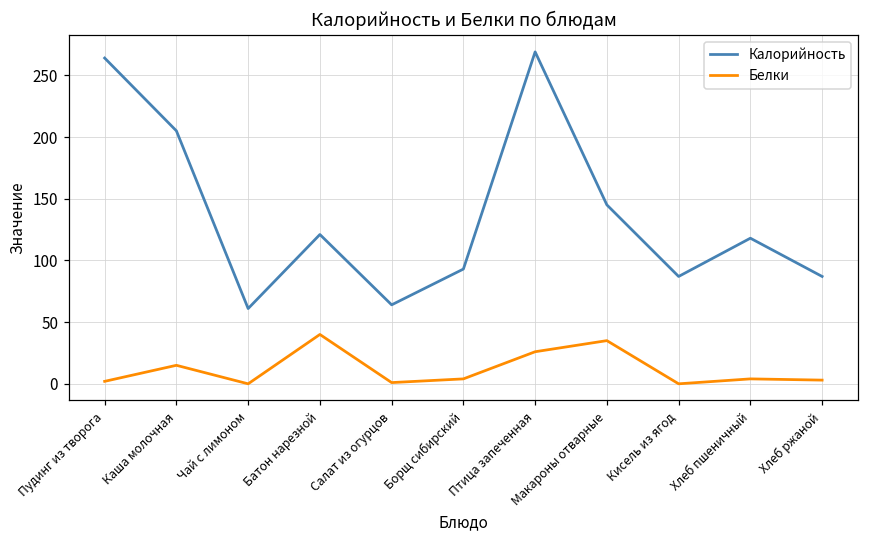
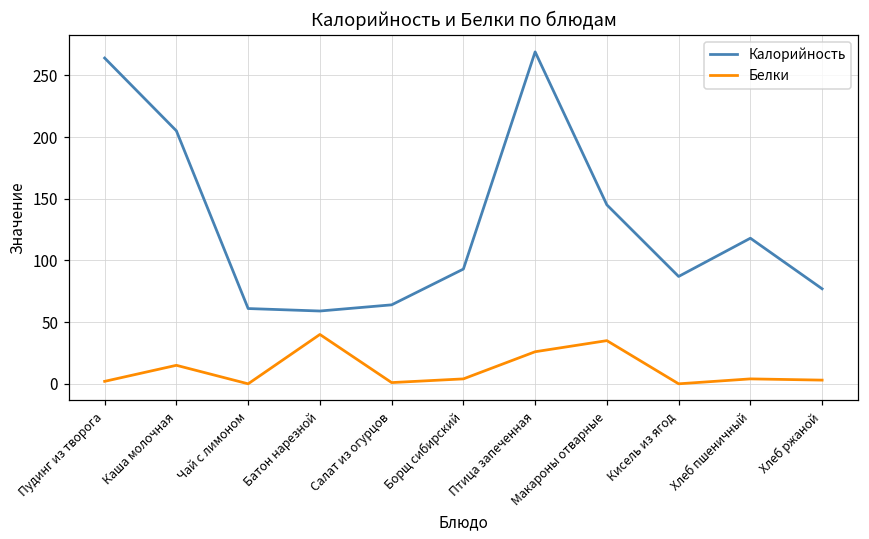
Калорийность, Батон нарезной: 121 -> 59
Калорийность, Хлеб ржаной: 87 -> 77
